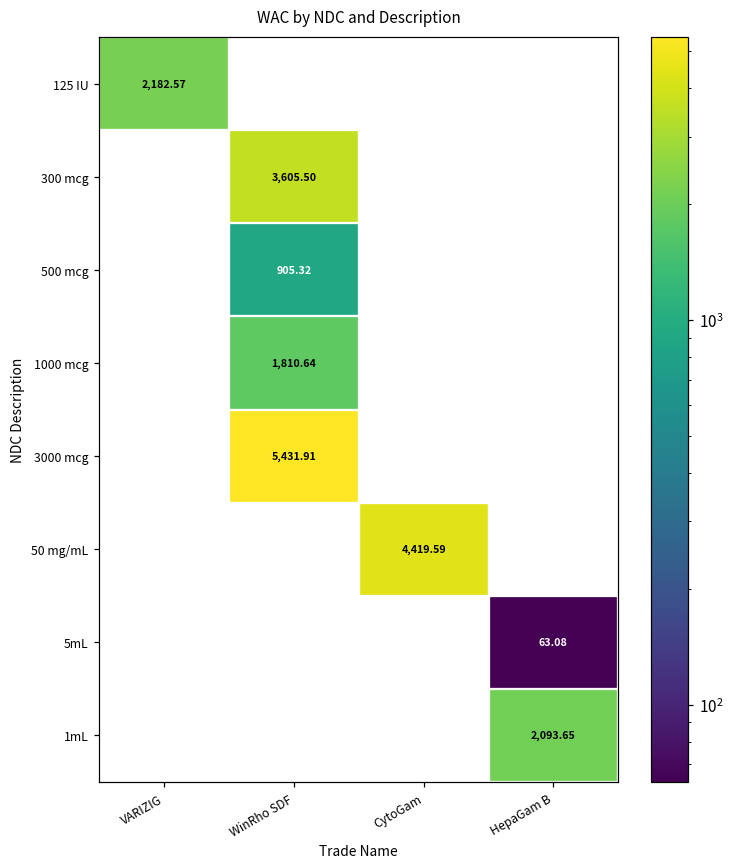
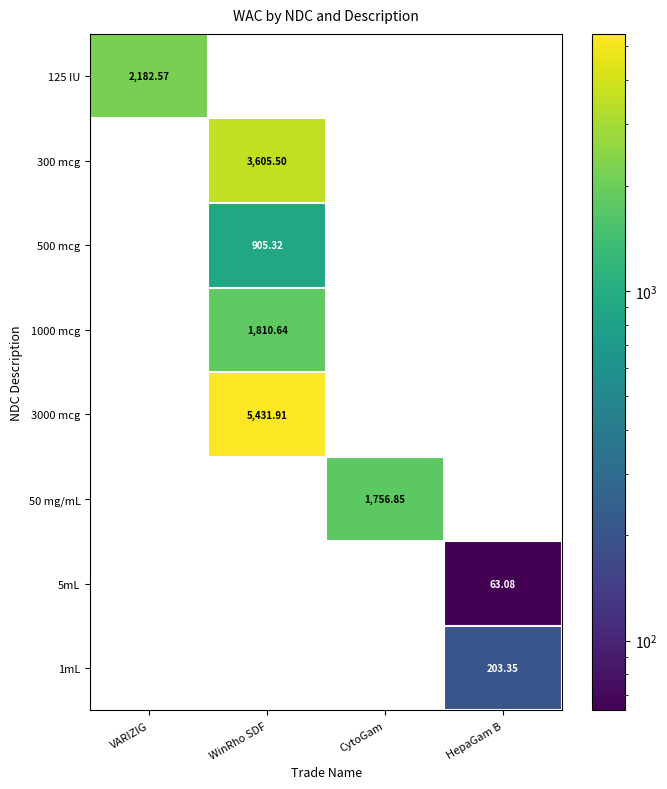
50 mg/mL, CytoGam: 4,419.59 -> 1,756.85
1mL, HepaGam B: 2,093.65 -> 203.35
